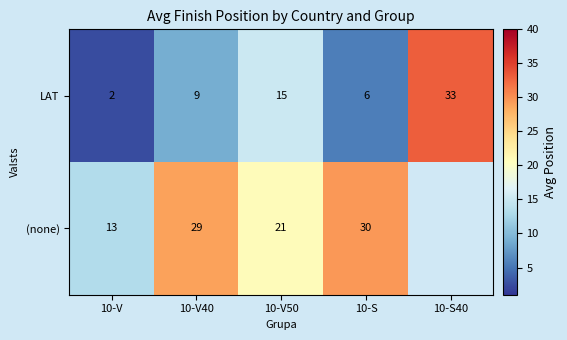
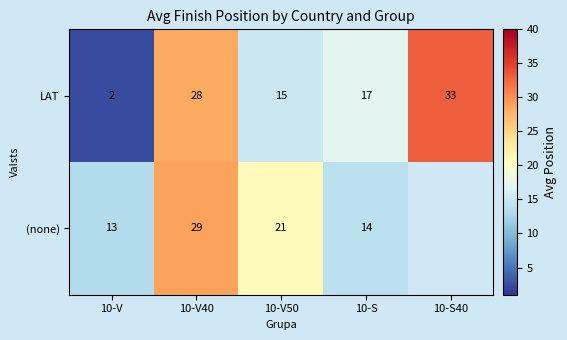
LAT, 10-V40: 9 -> 28
LAT, 10-S: 6 -> 17
(none), 10-S: 30 -> 14
